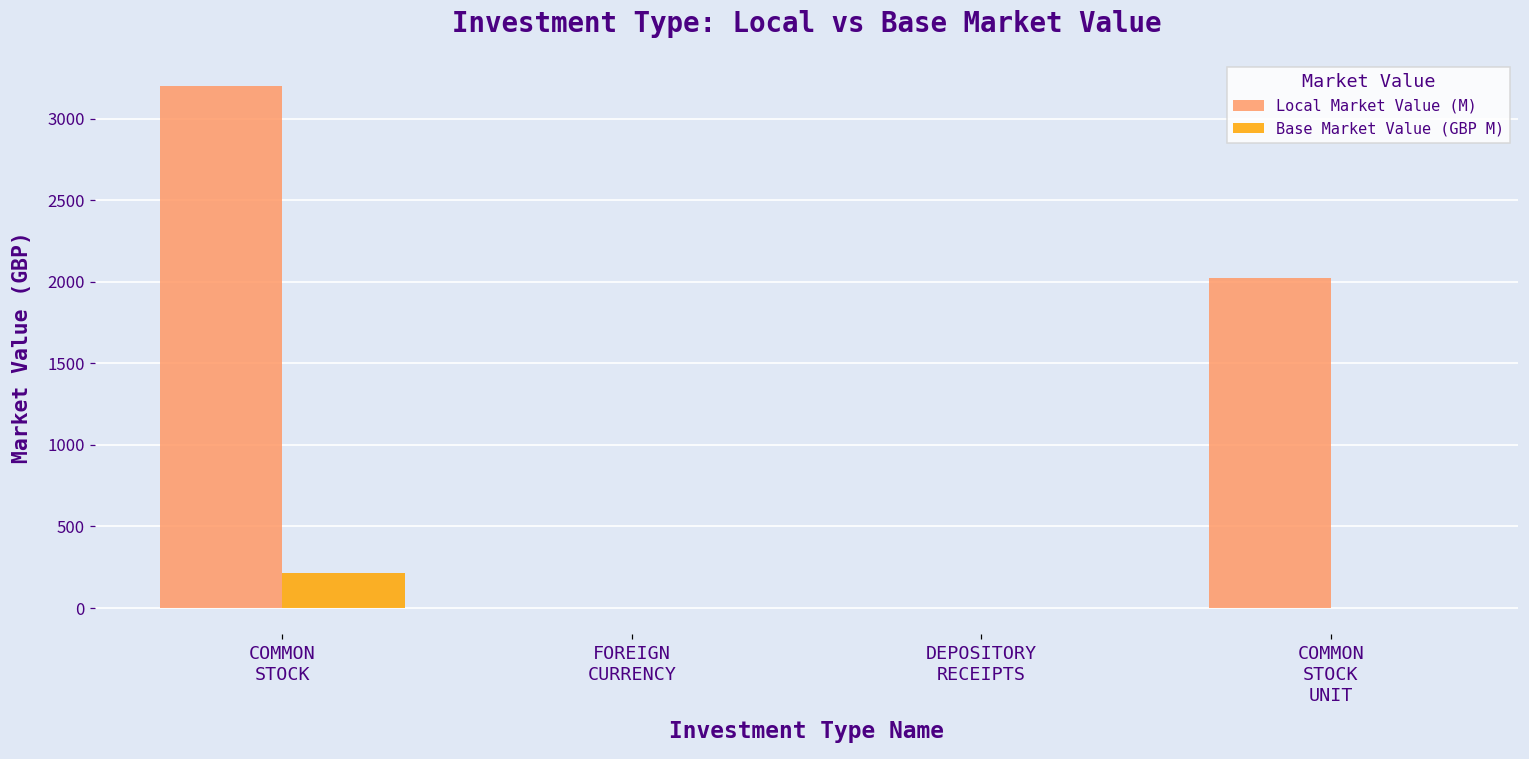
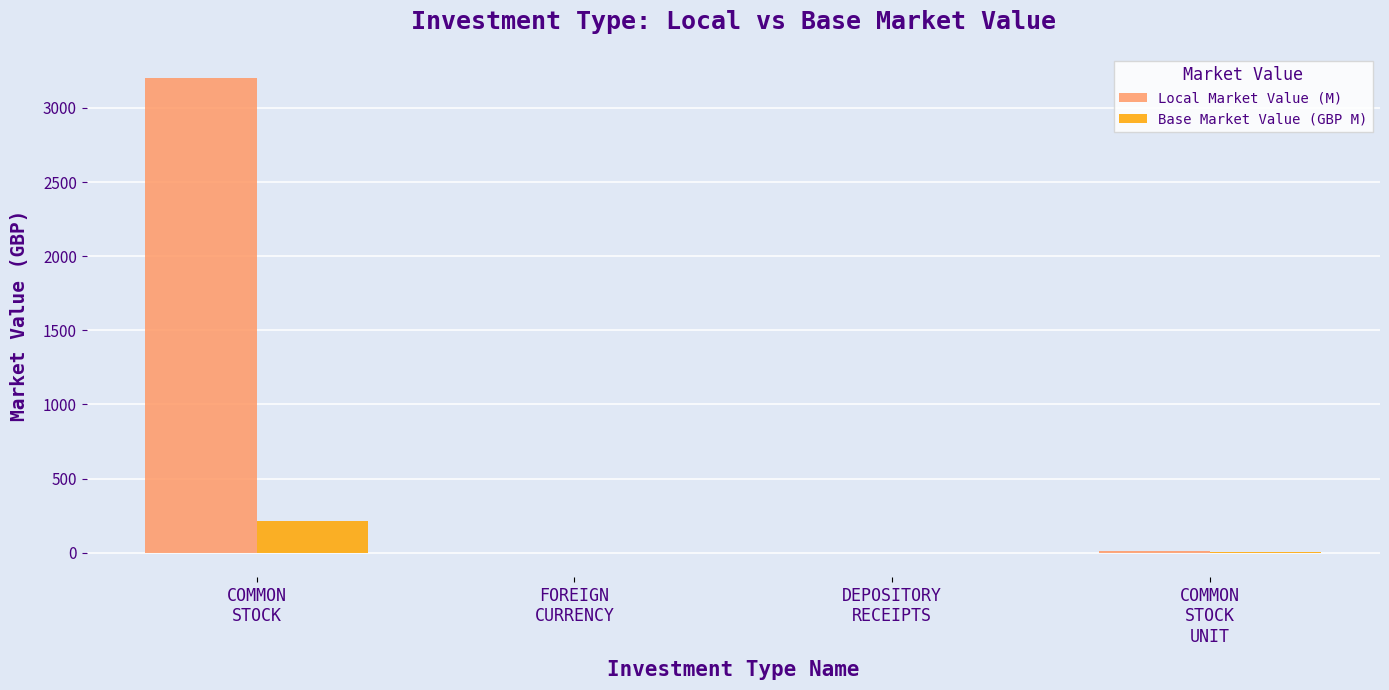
Local Market Value (M), COMMON STOCK UNIT: 2030 -> 10
